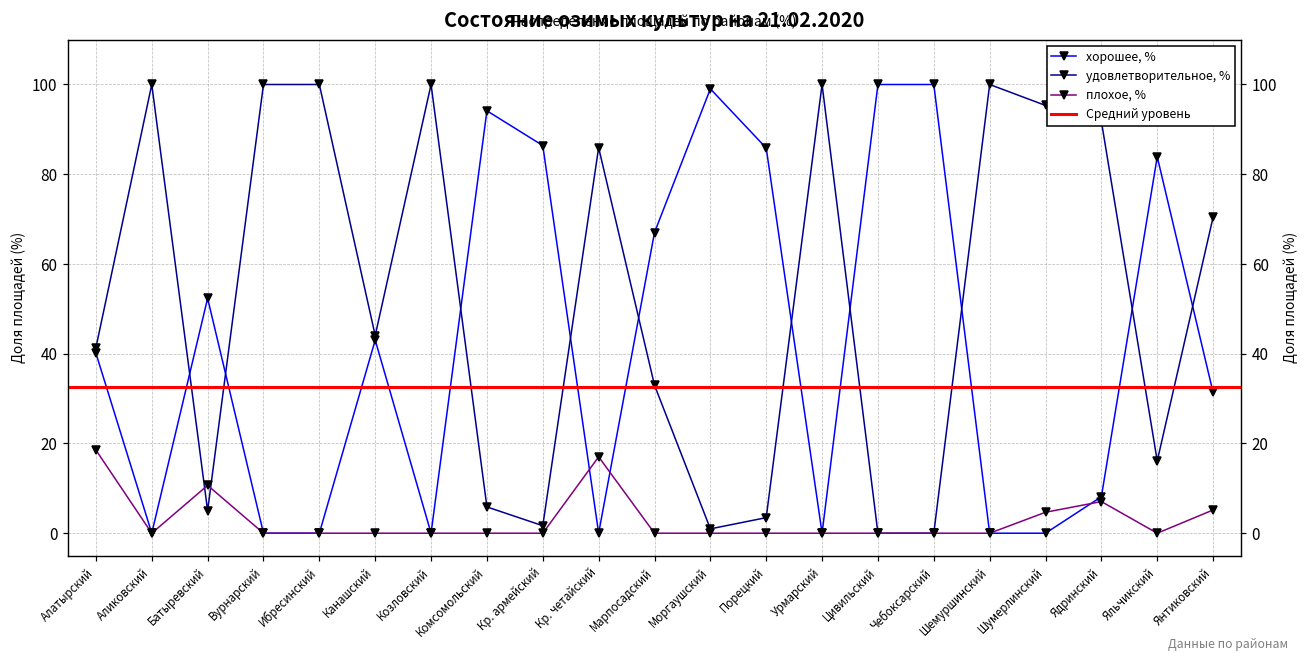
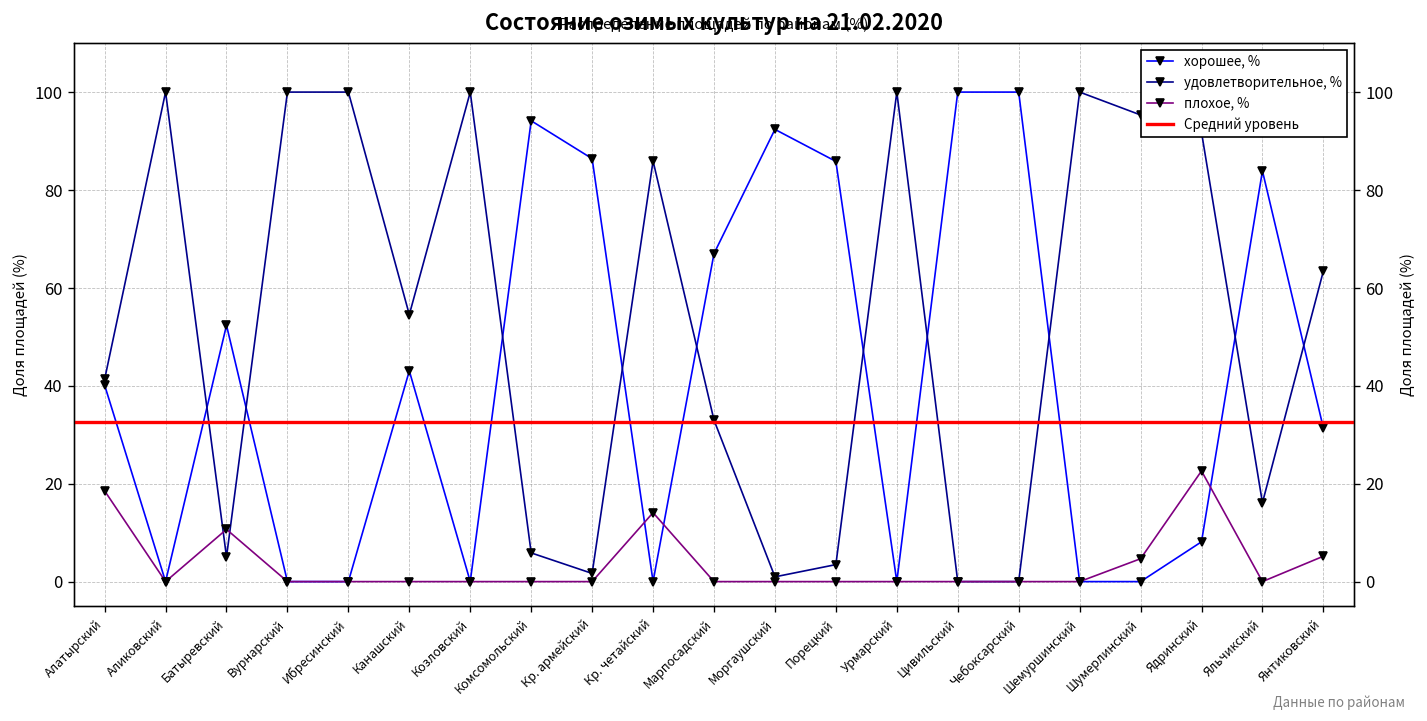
удовлетворительное, %, Канашский: 44 -> 55
плохое, %, Кр. четайский: 17 -> 14
хорошее, %, Моргаушский: 99 -> 92
плохое, %, Ядринский: 7 -> 23
удовлетворительное, %, Янтиковский: 70 -> 63
